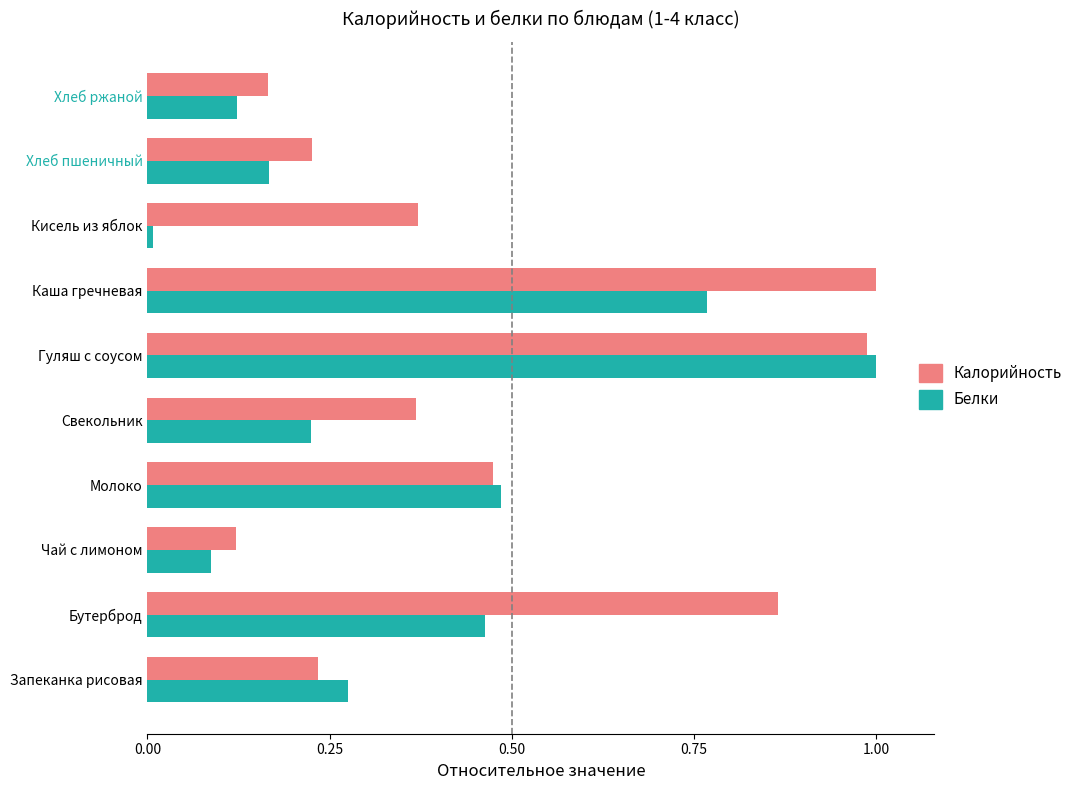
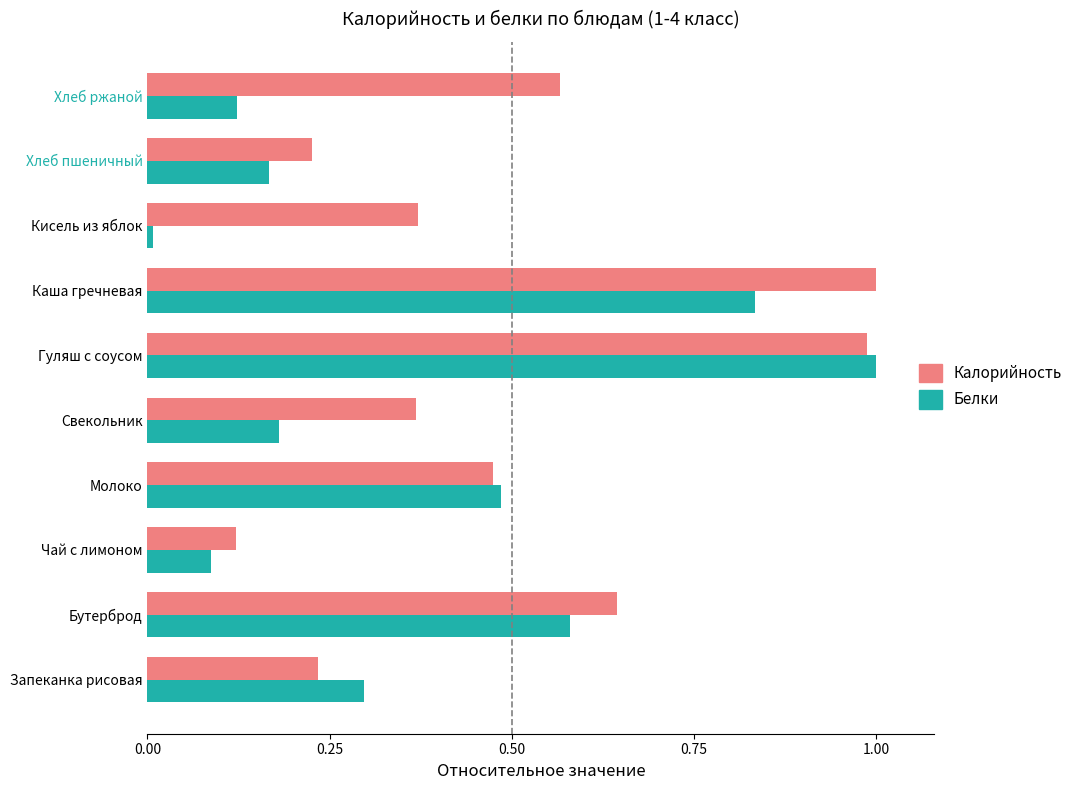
Калорийность, Хлеб ржаной: 0.17 -> 0.57
Белки, Каша гречневая: 0.77 -> 0.83
Белки, Свекольник: 0.22 -> 0.18
Калорийность, Бутерброд: 0.87 -> 0.64
Белки, Бутерброд: 0.46 -> 0.58
Белки, Запеканка рисовая: 0.28 -> 0.30
